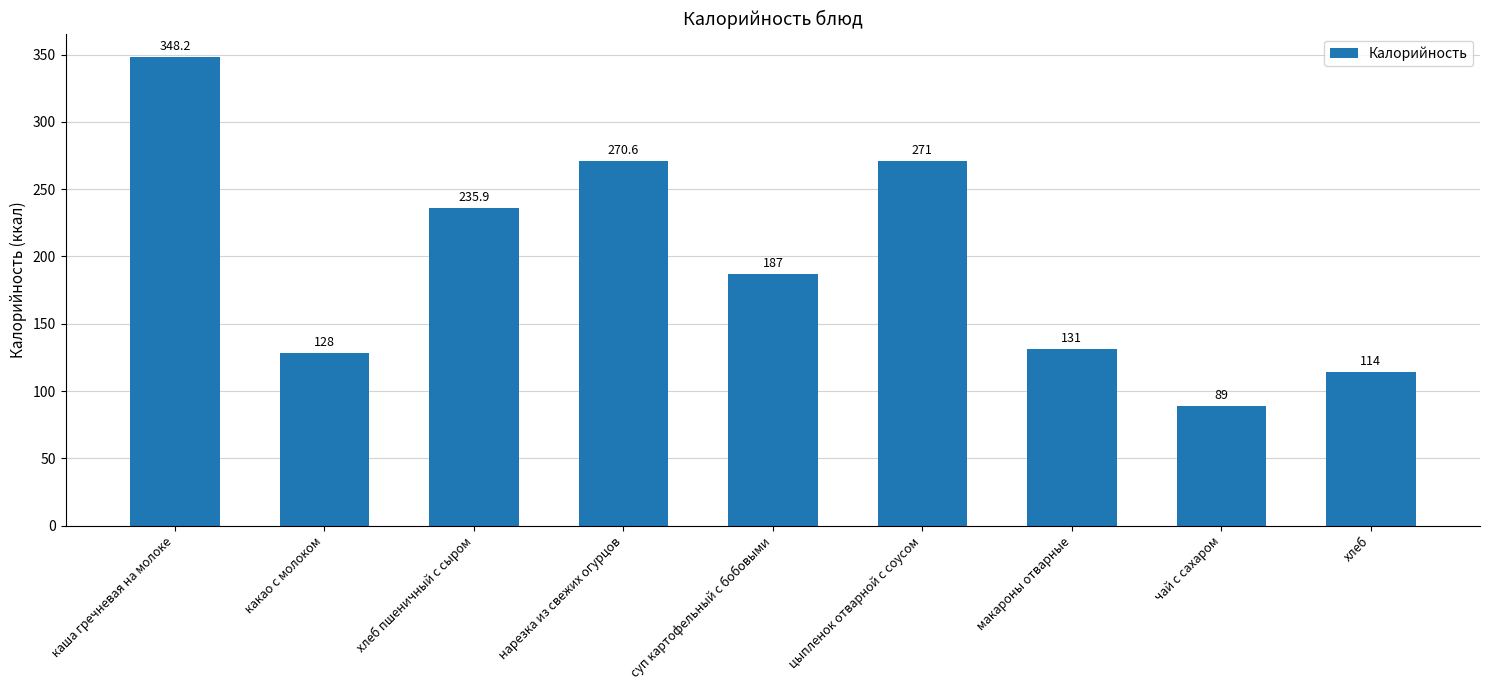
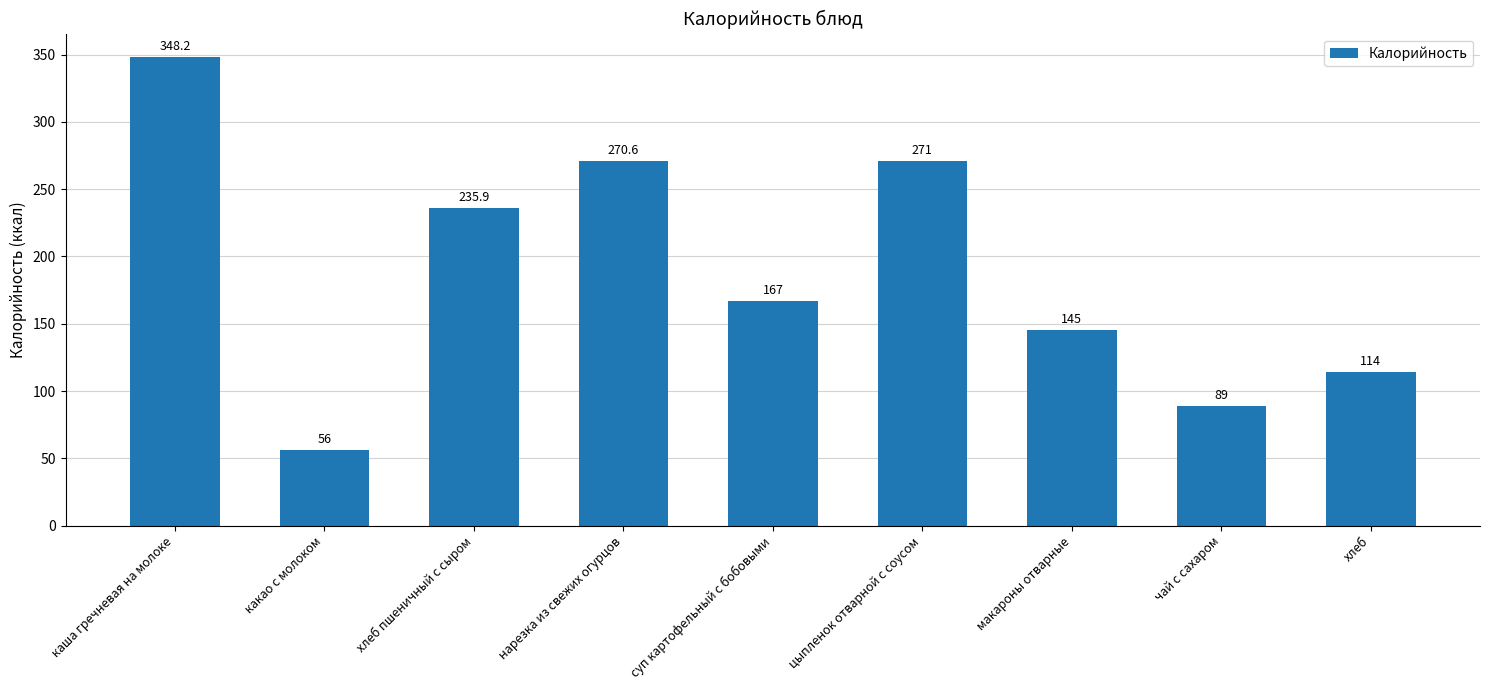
какао с молоком: 128 -> 56
суп картофельный с бобовыми: 187 -> 167
макароны отварные: 131 -> 145
